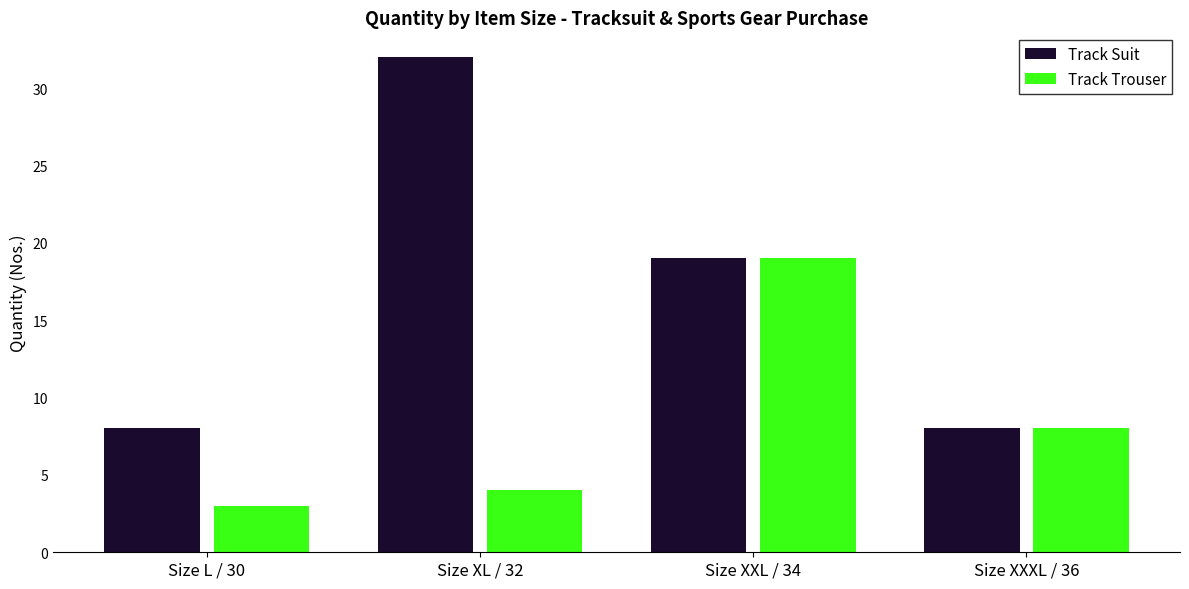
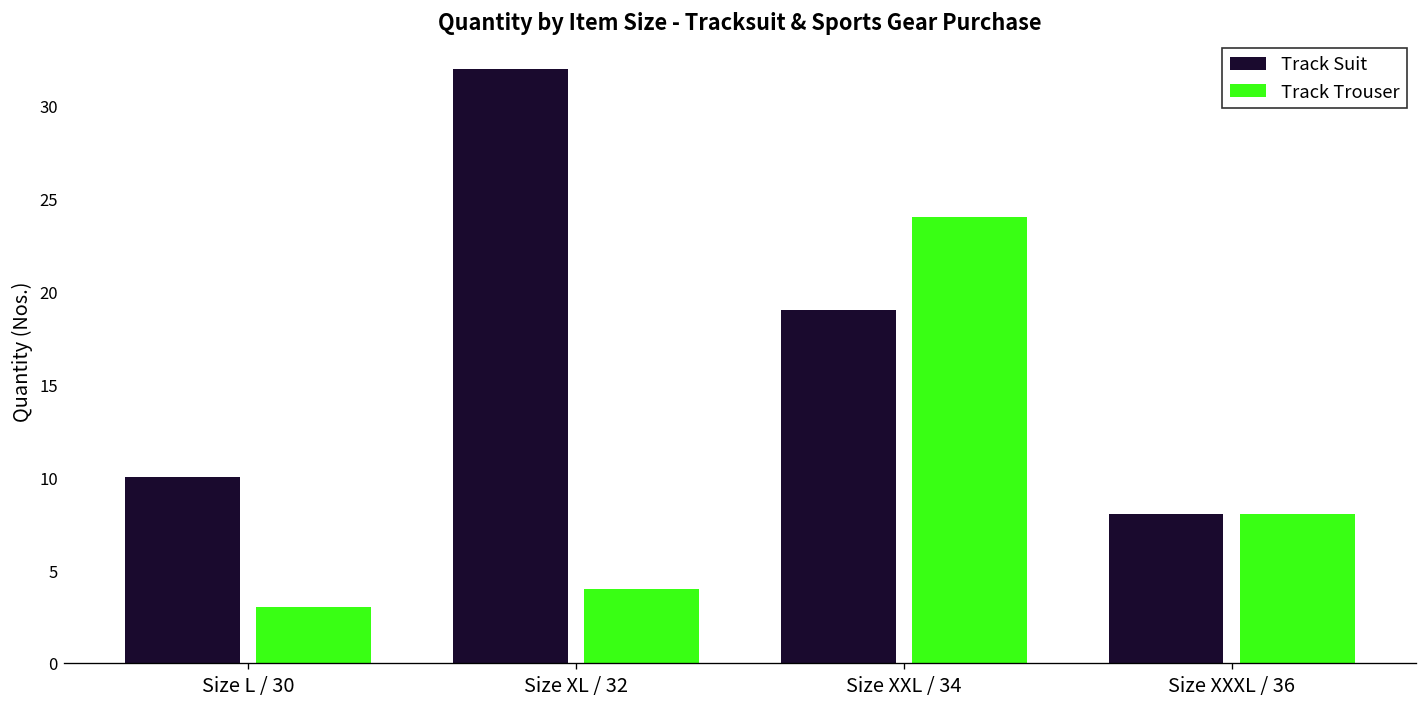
Track Suit, Size L / 30: 8 -> 10
Track Trouser, Size XXL / 34: 19 -> 24
